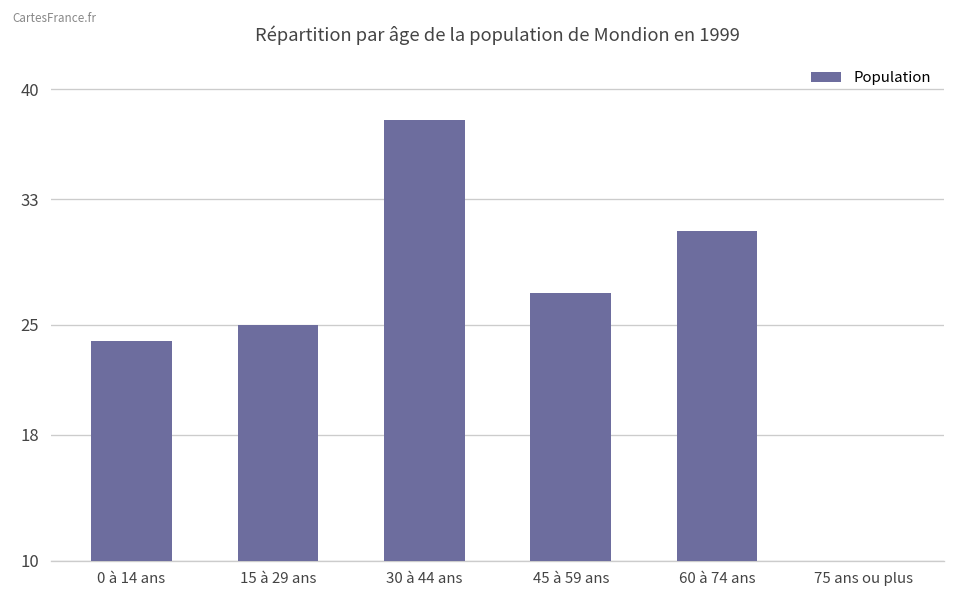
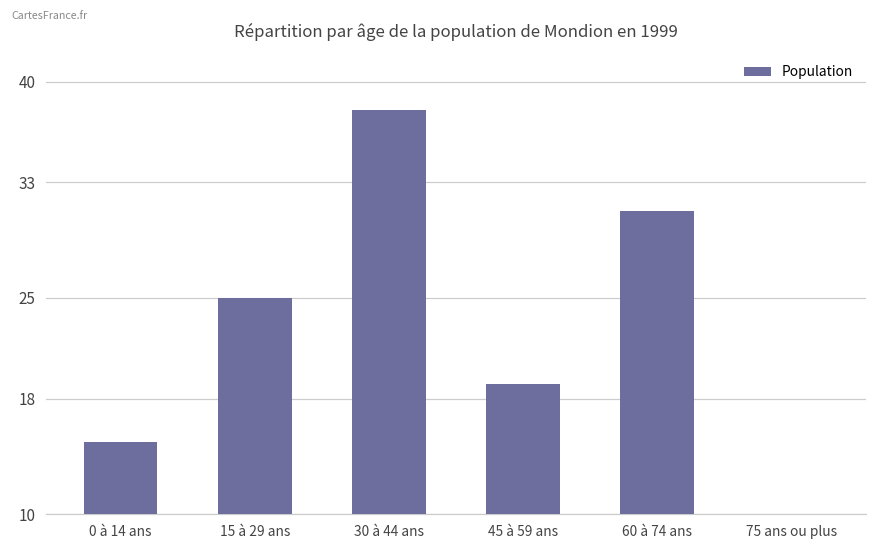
0 à 14 ans: 24 -> 15
45 à 59 ans: 27 -> 19
